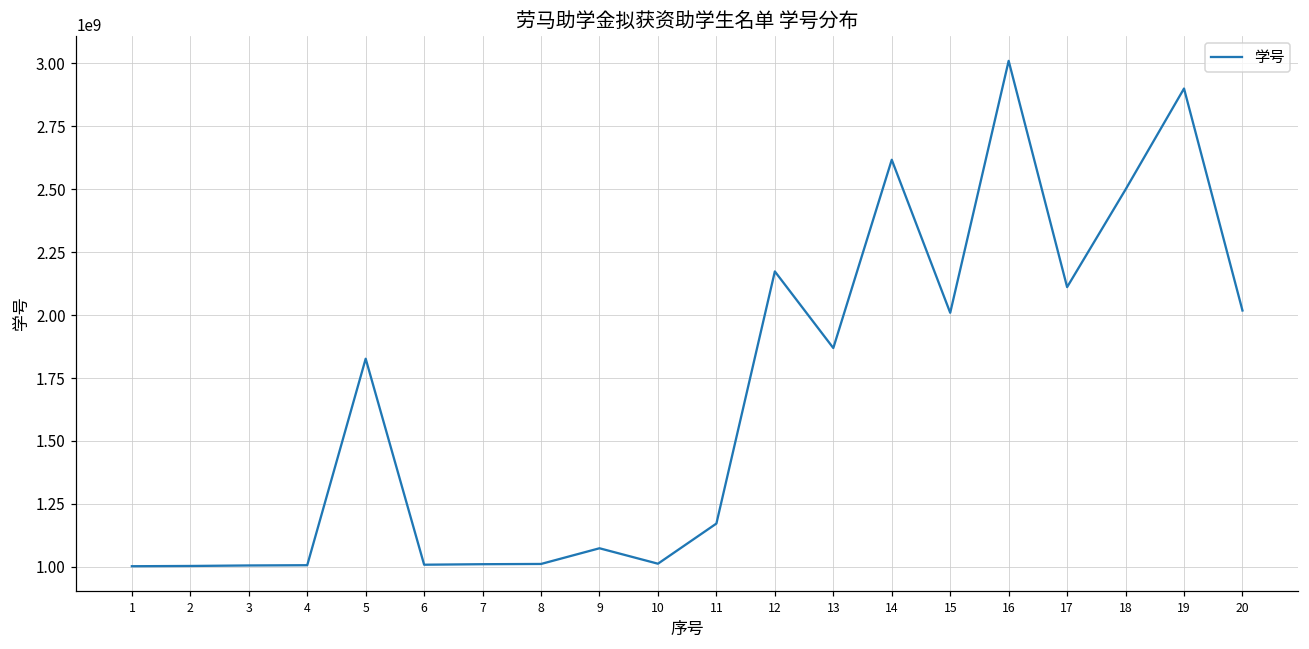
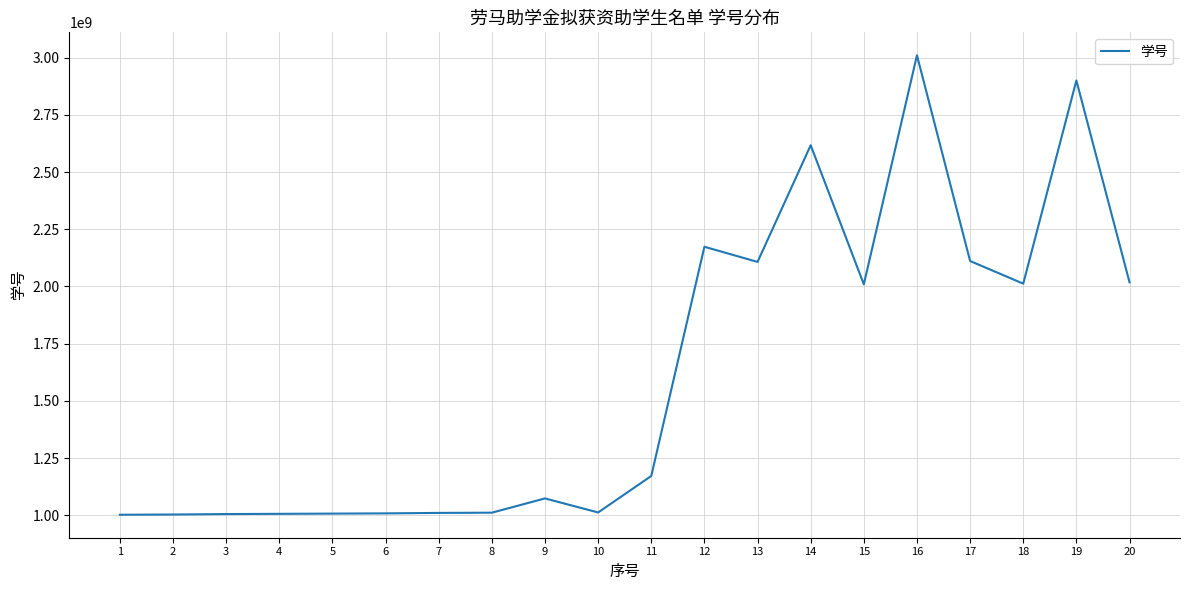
5: 1830000000 -> 1010000000
13: 1870000000 -> 2110000000
18: 2500000000 -> 2010000000
